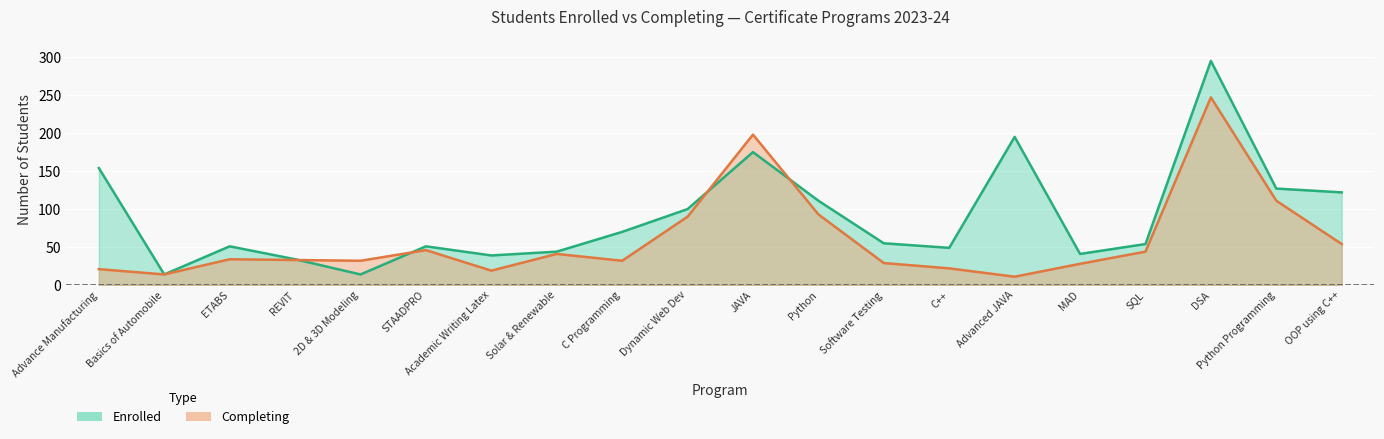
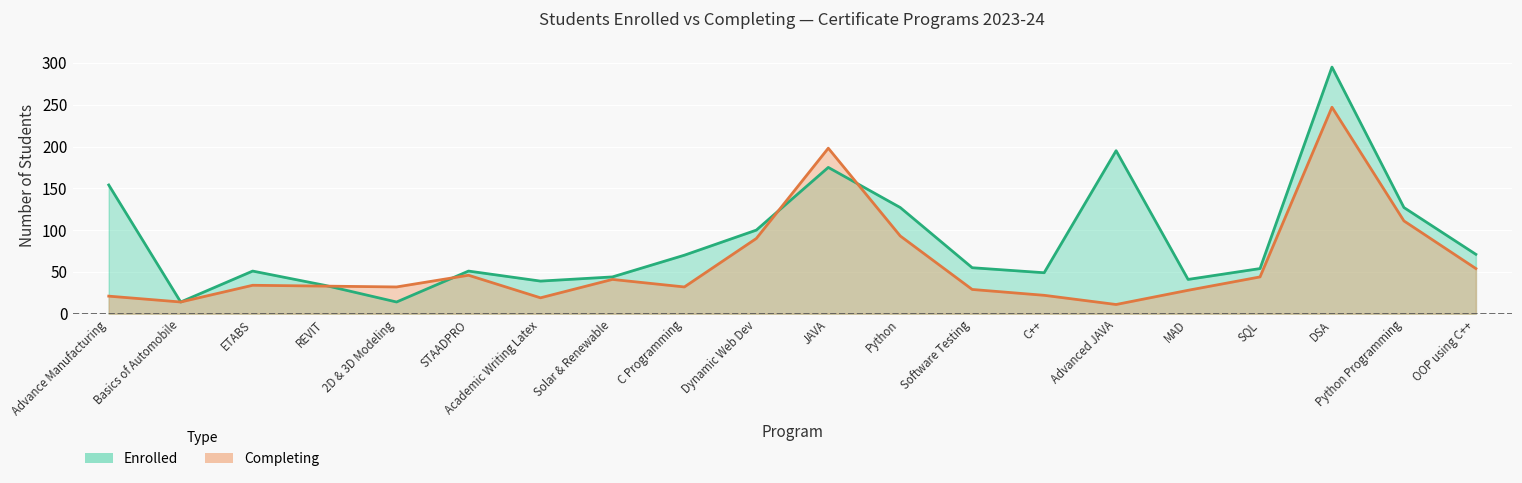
Enrolled, Python: 110 -> 130
Enrolled, OOP using C++: 120 -> 70
